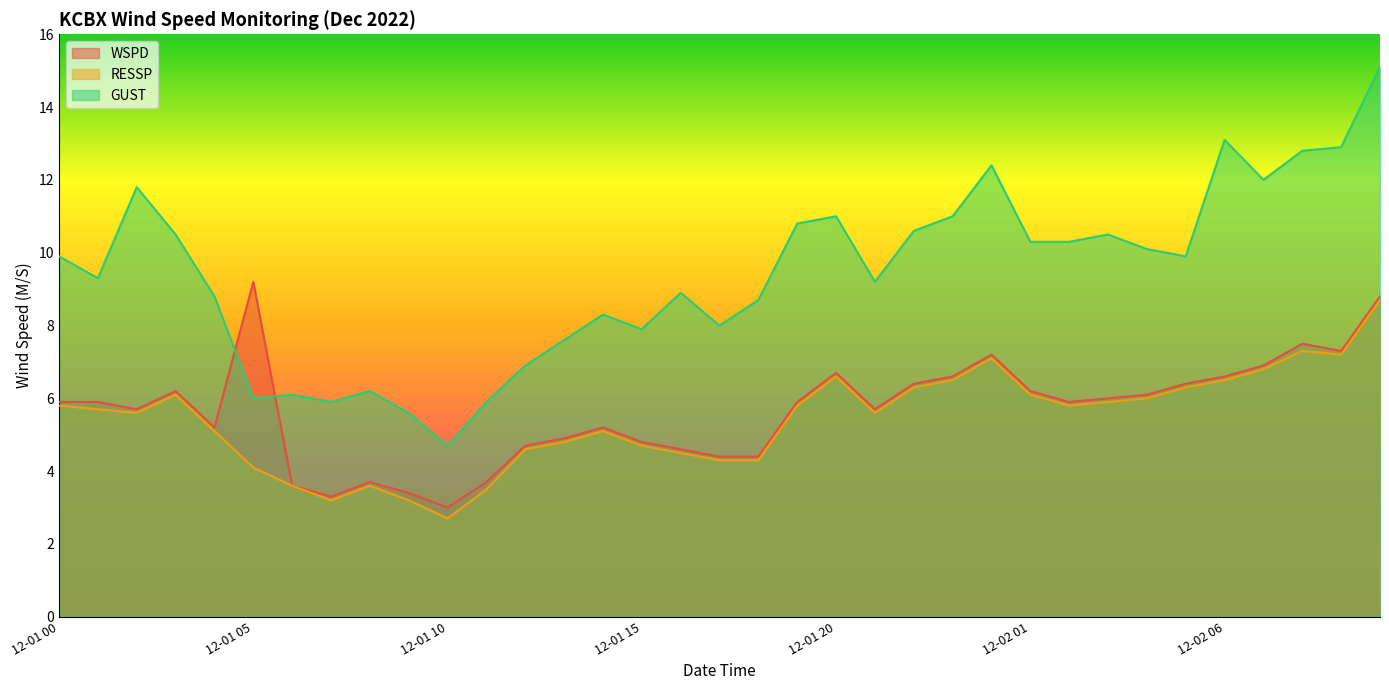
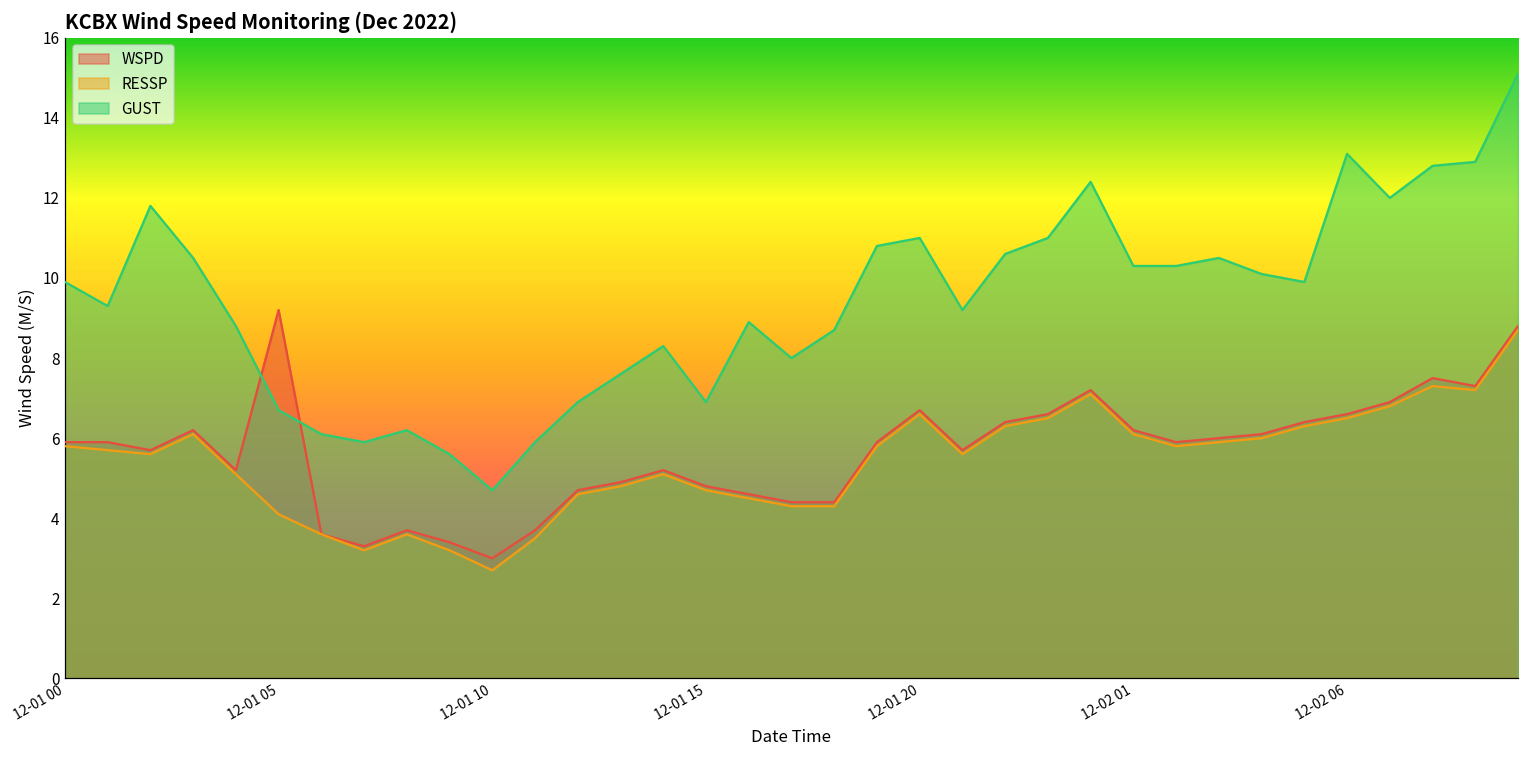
GUST, 12-01 05: 6.0 -> 6.7
GUST, 12-01 15: 7.9 -> 6.9
